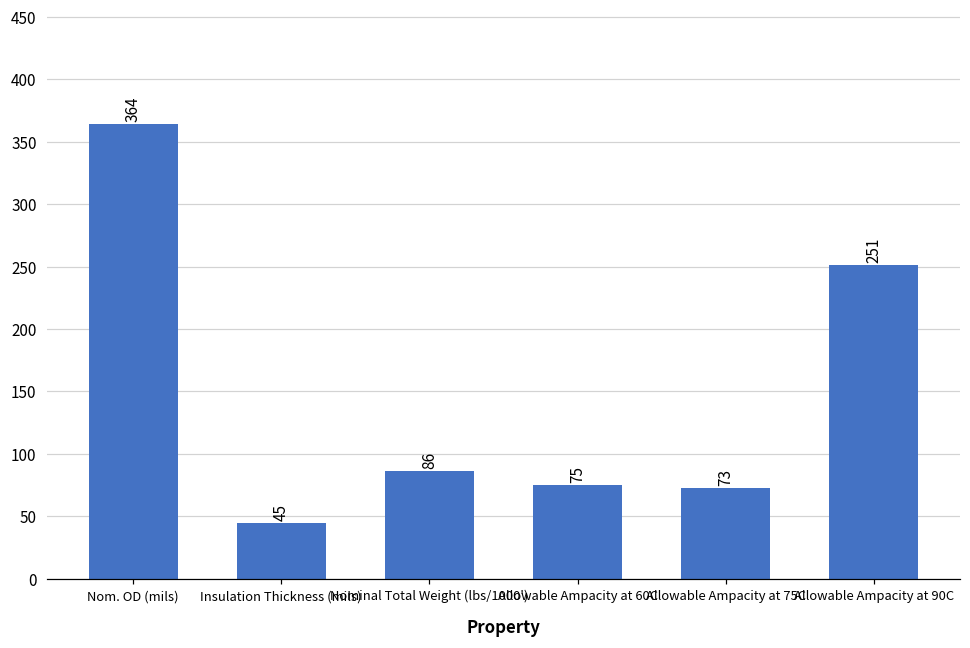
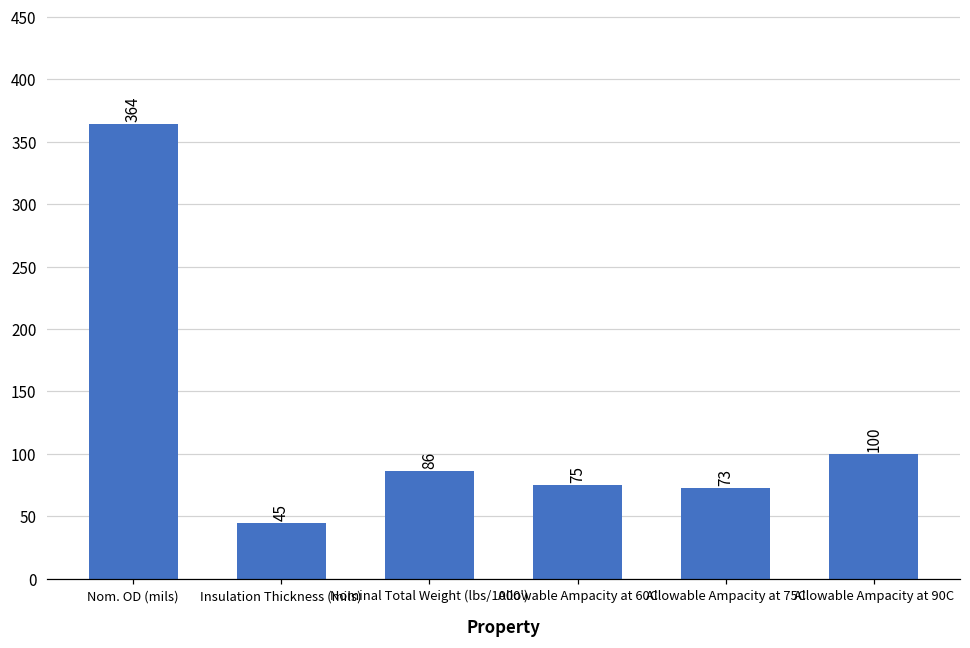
Allowable Ampacity at 90C: 251 -> 100
